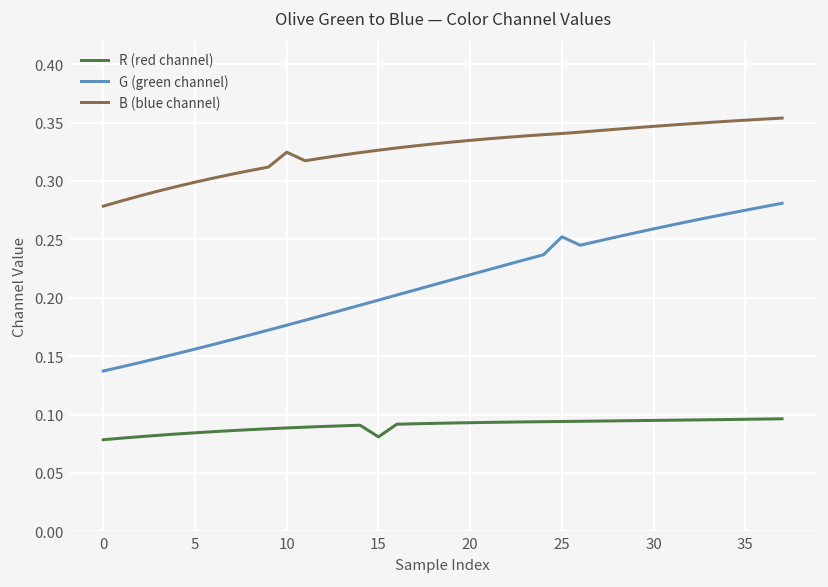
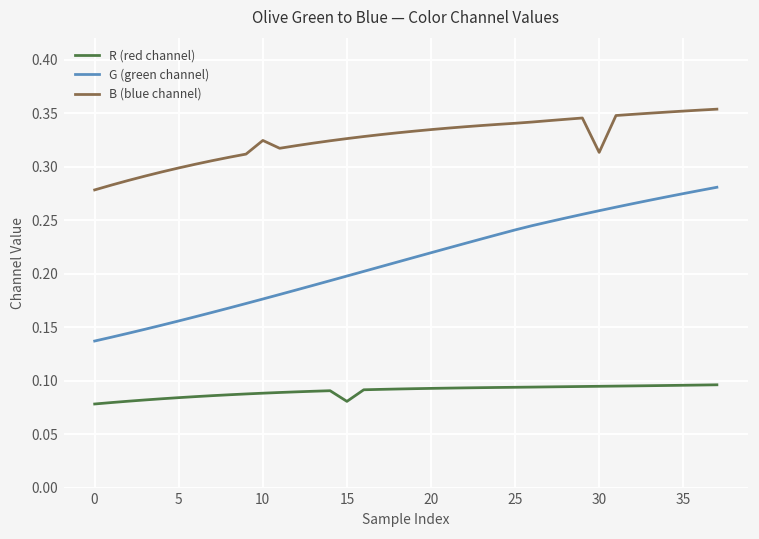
G (green channel), 25: 0.25 -> 0.24
B (blue channel), 30: 0.35 -> 0.31
